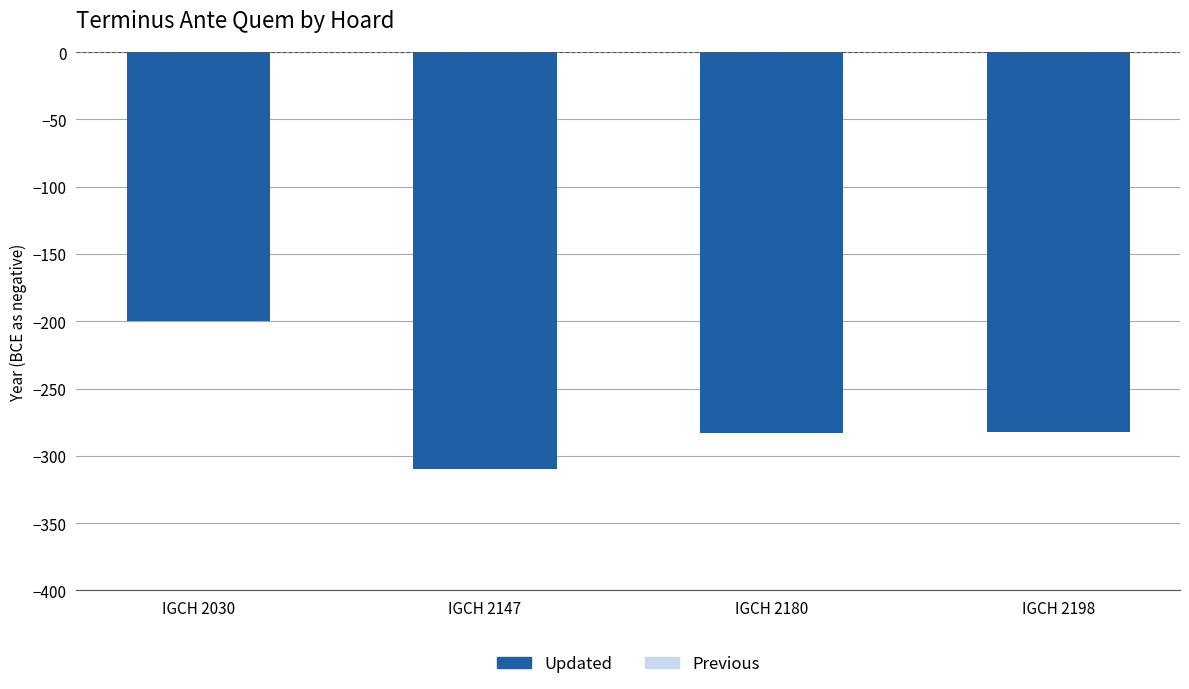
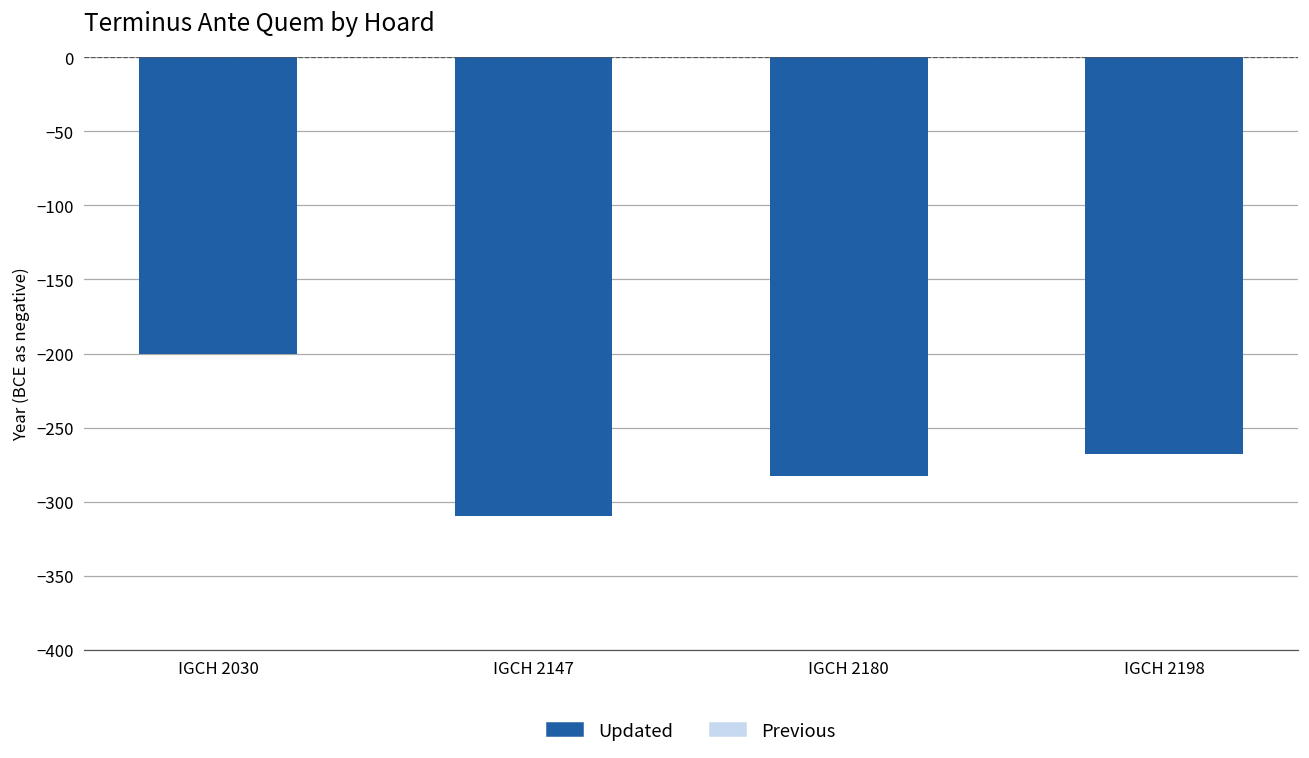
IGCH 2198: -282 -> -268
